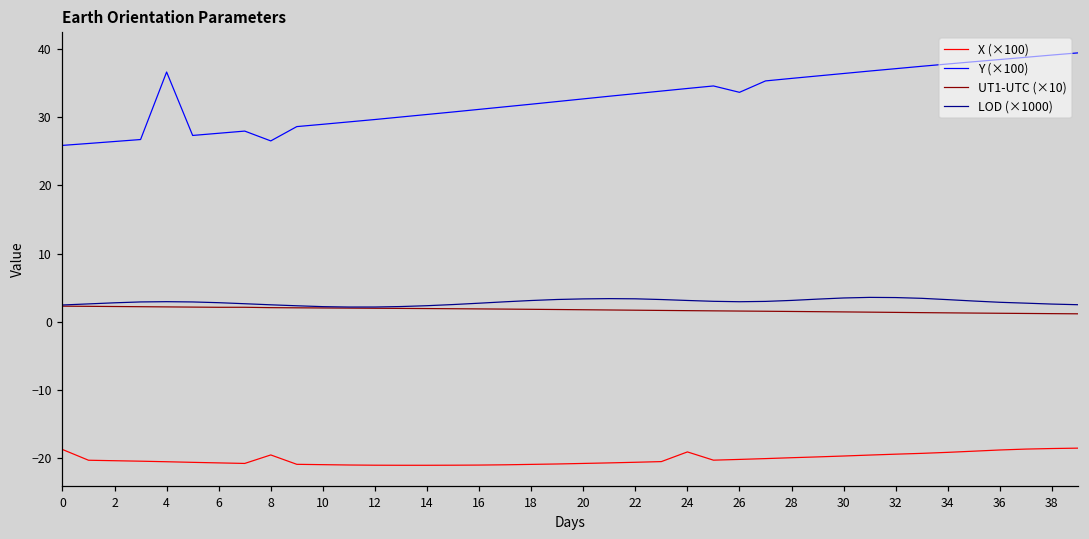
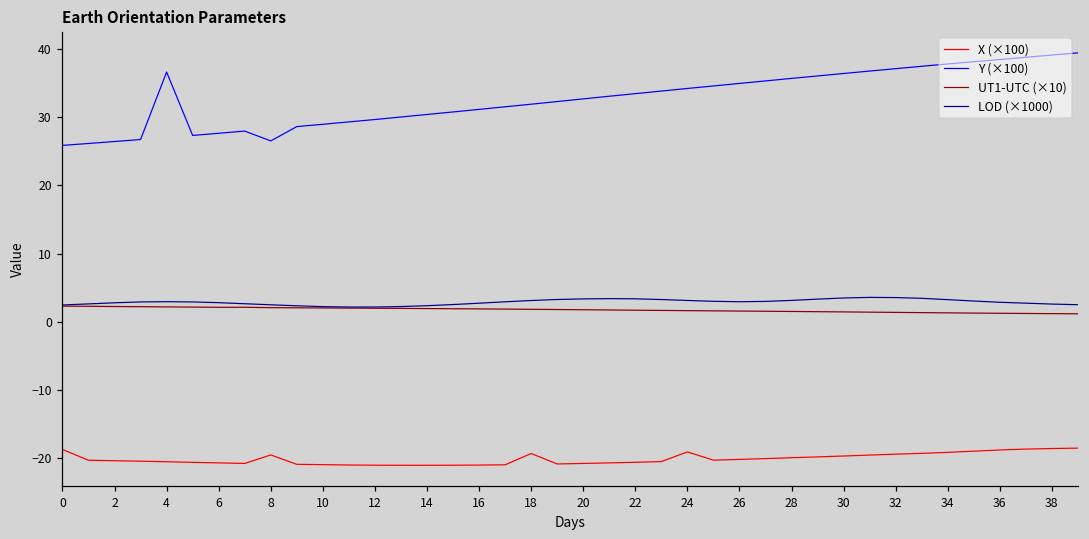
X (×100), 18: -21 -> -19
Y (×100), 26: 34 -> 35
